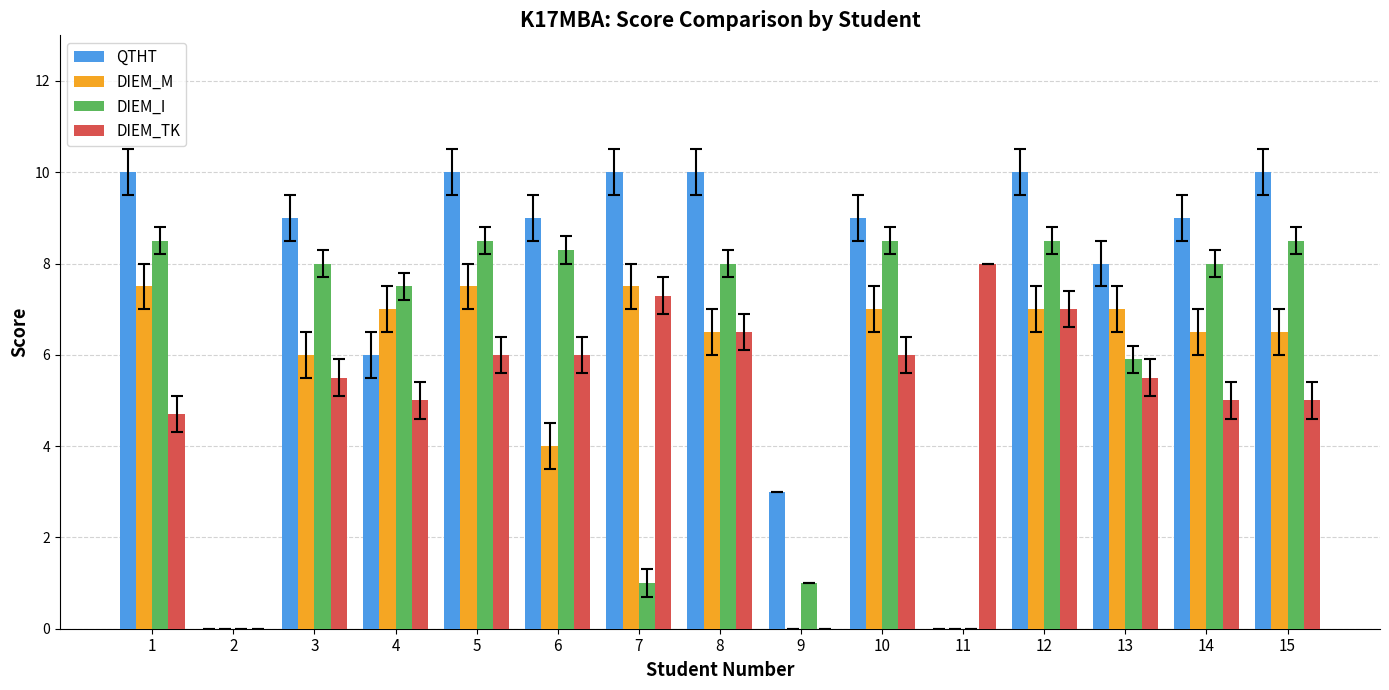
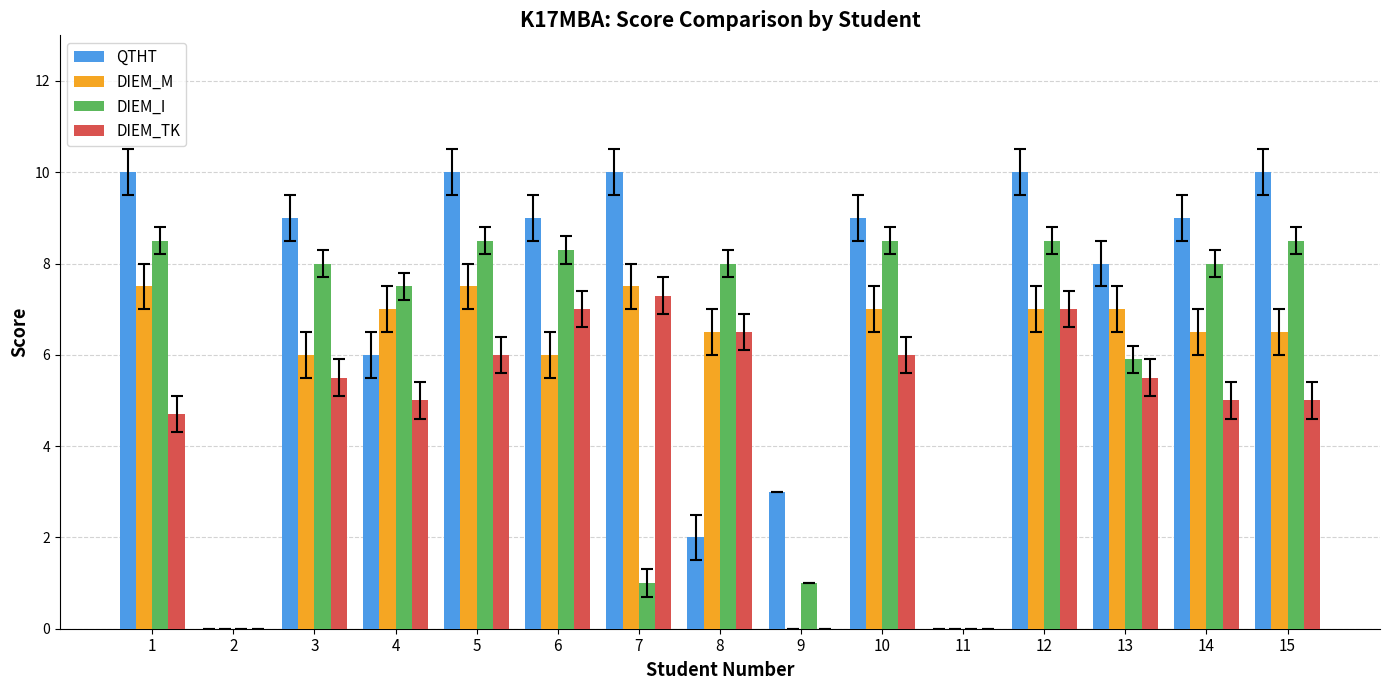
DIEM_M, 6: 4 -> 6
DIEM_TK, 6: 6 -> 7
QTHT, 8: 10 -> 2
DIEM_TK, 11: 8 -> 0
